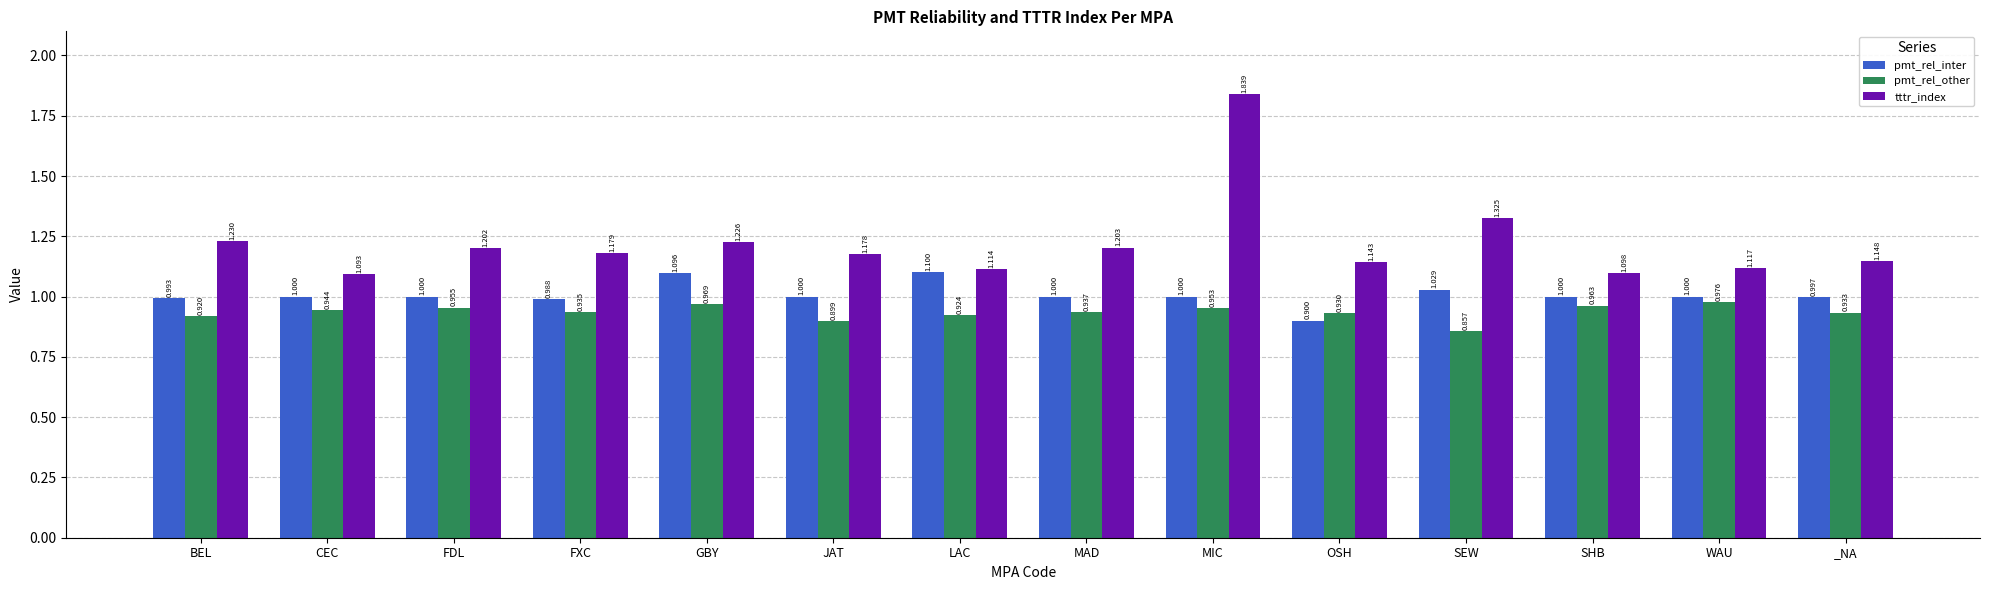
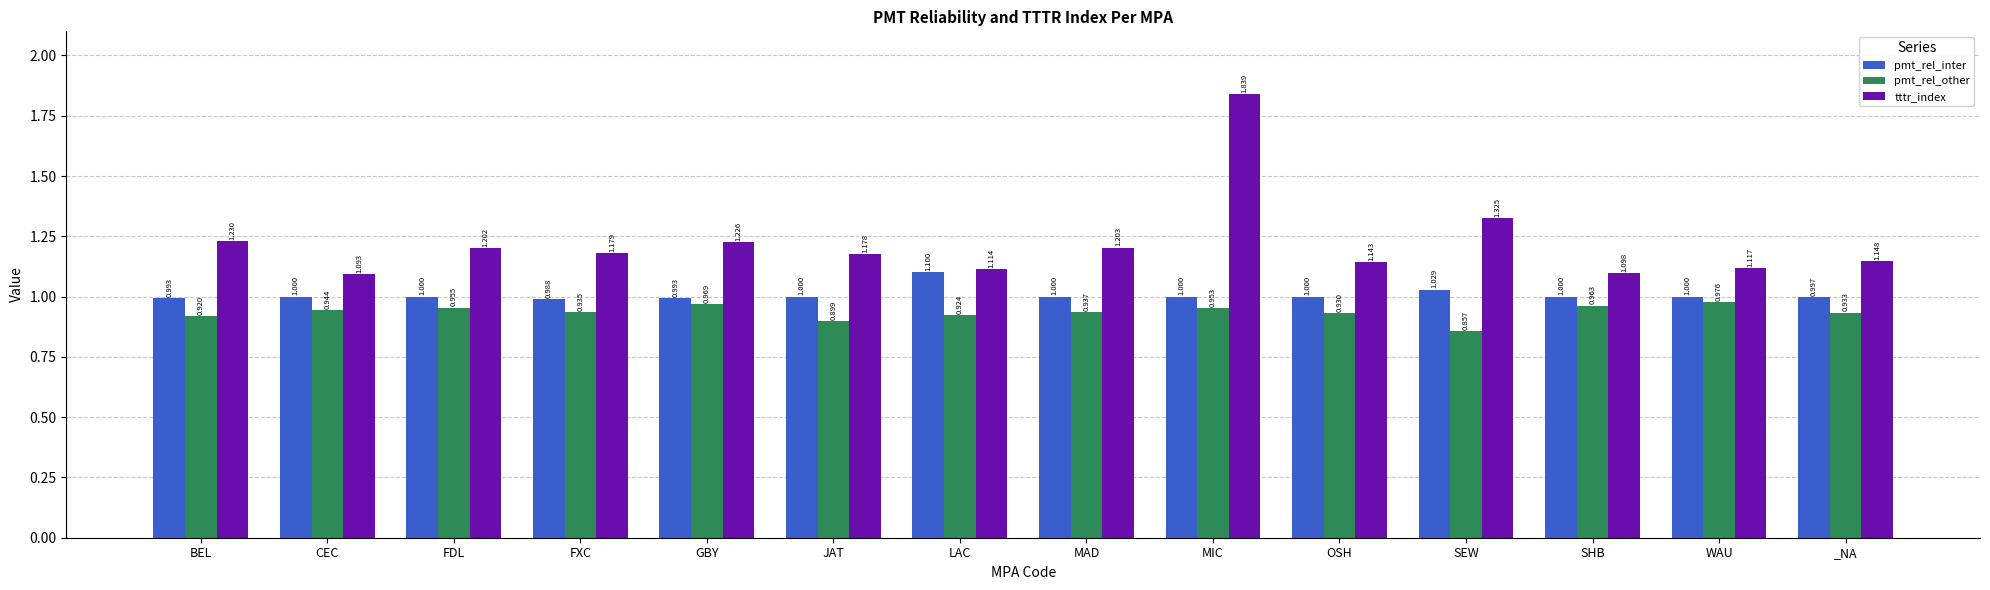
pmt_rel_inter, GBY: 1.096 -> 0.993
pmt_rel_inter, OSH: 0.900 -> 1.000
